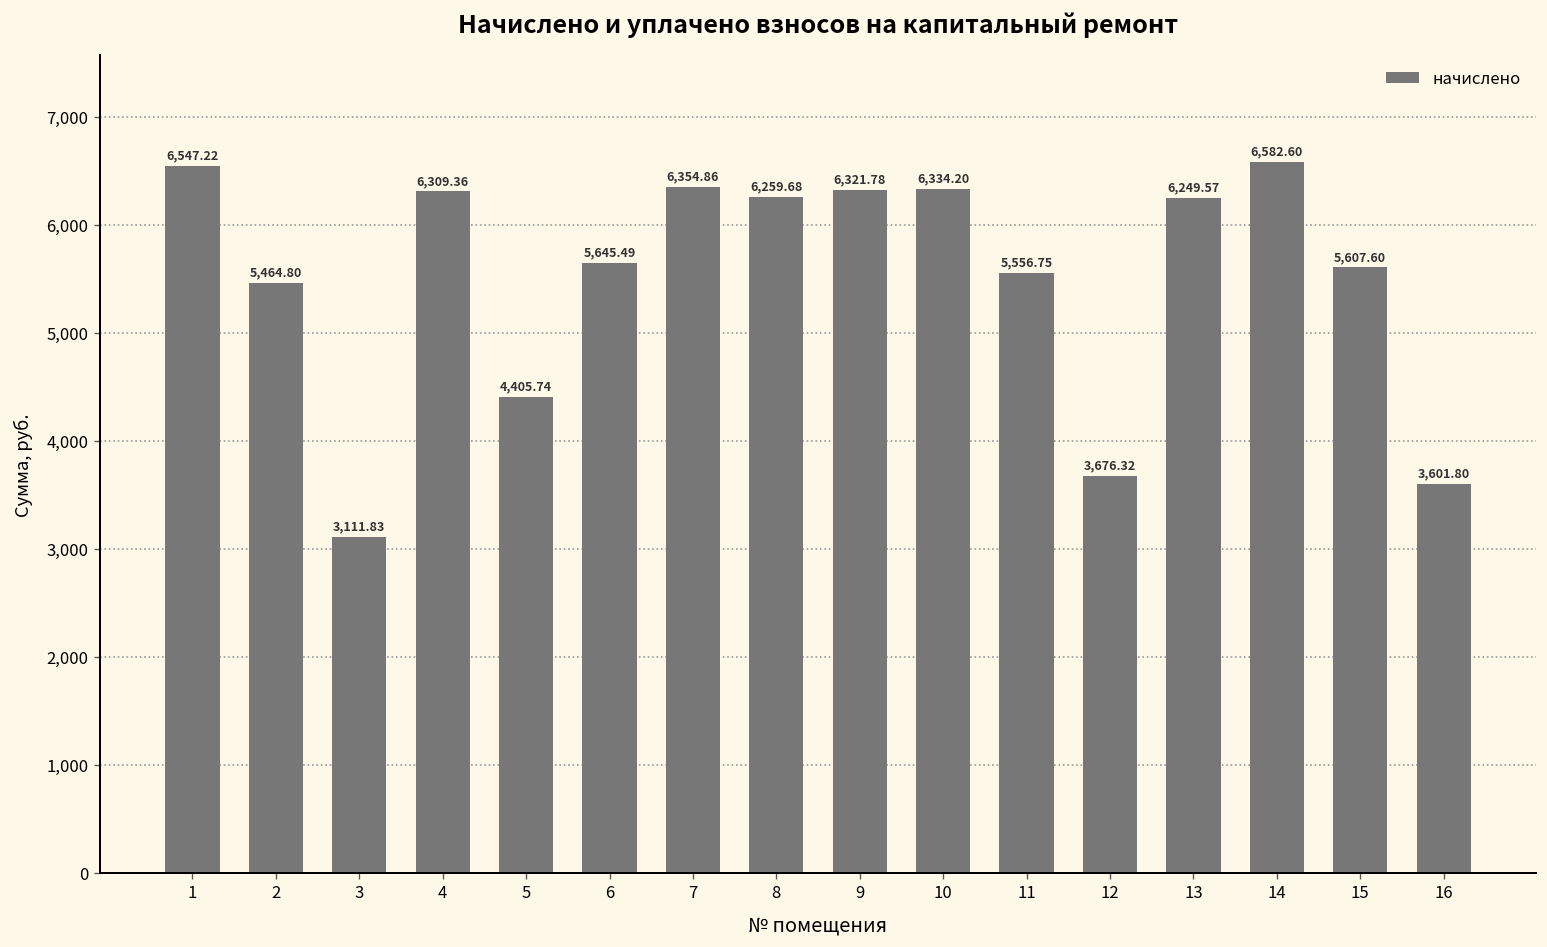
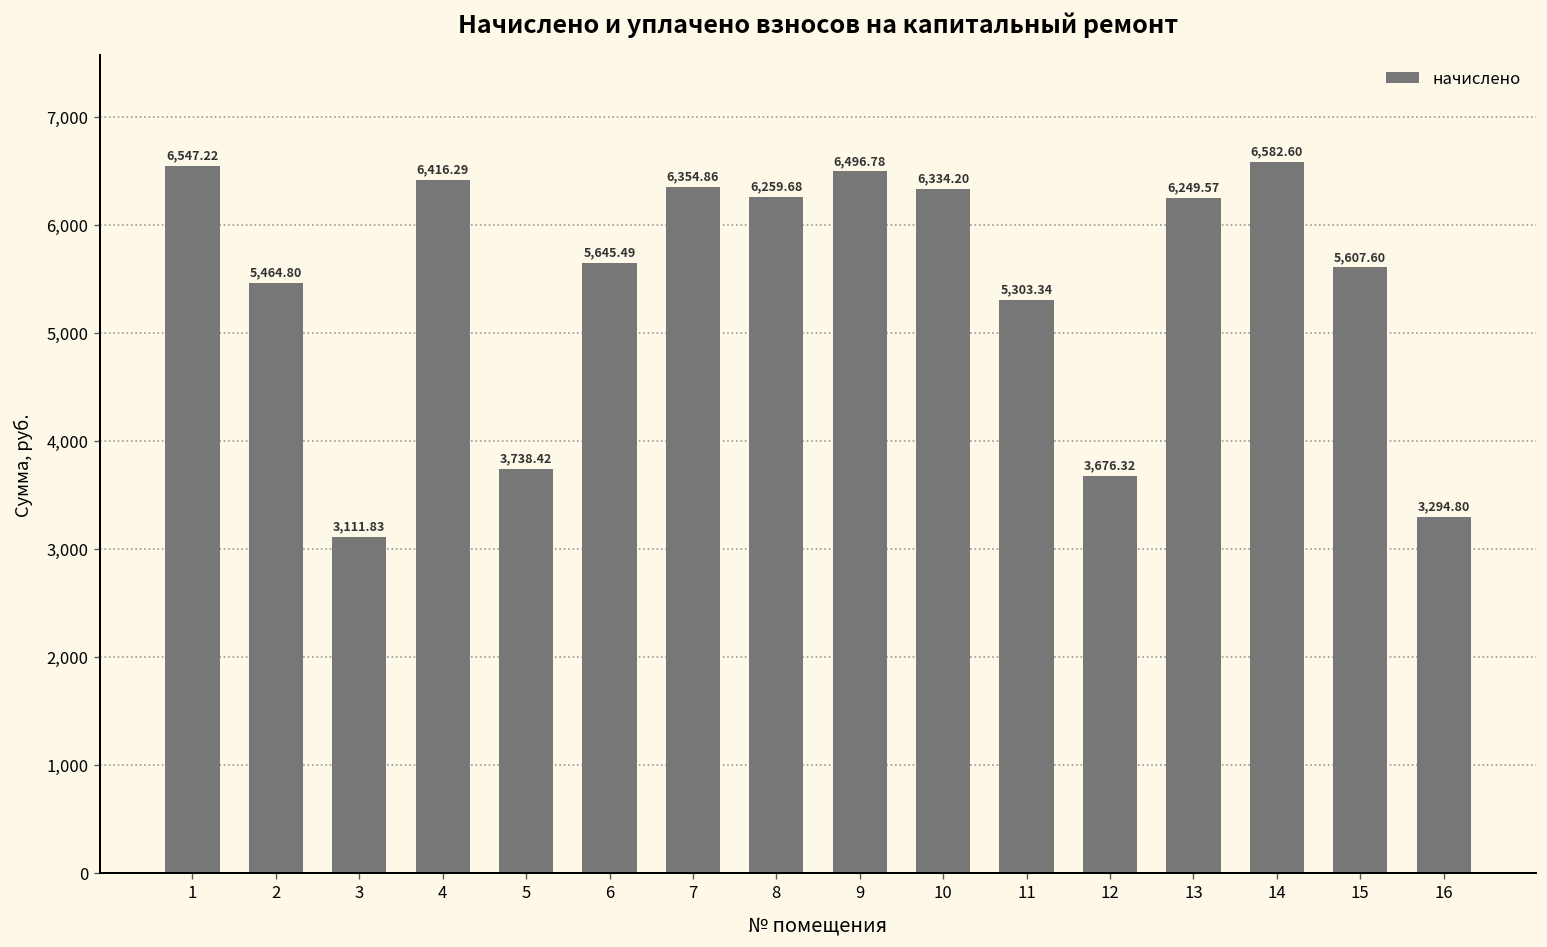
4: 6,309.36 -> 6,416.29
5: 4,405.74 -> 3,738.42
9: 6,321.78 -> 6,496.78
11: 5,556.75 -> 5,303.34
16: 3,601.80 -> 3,294.80
